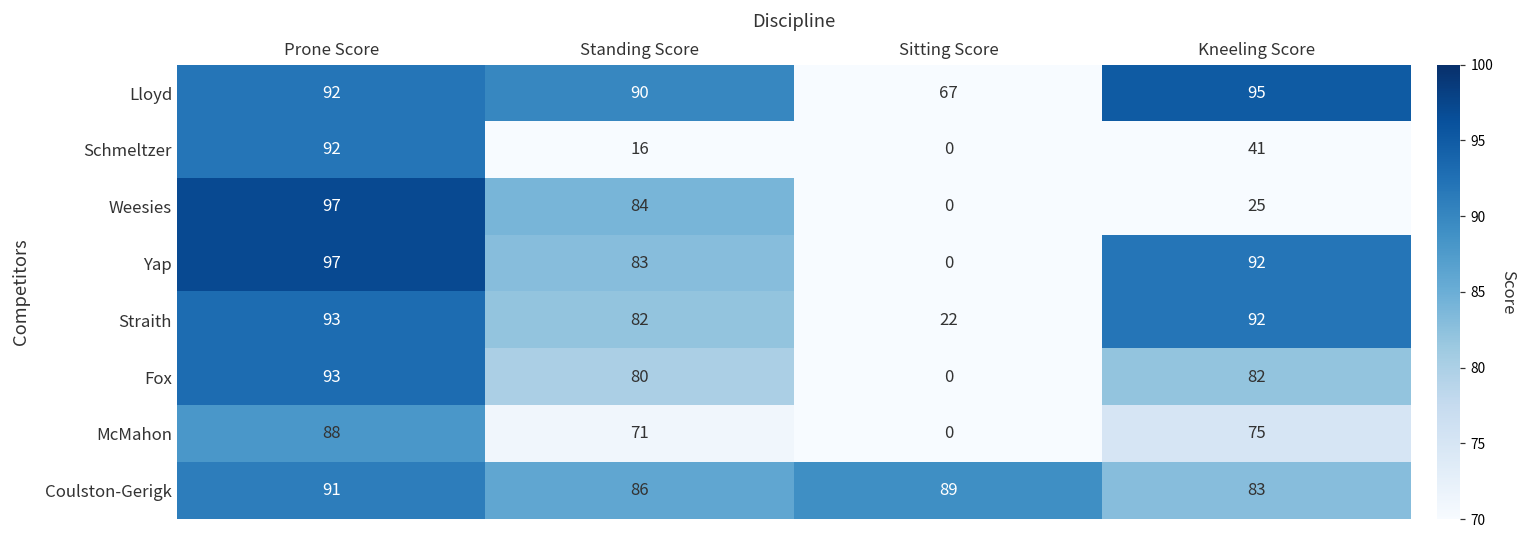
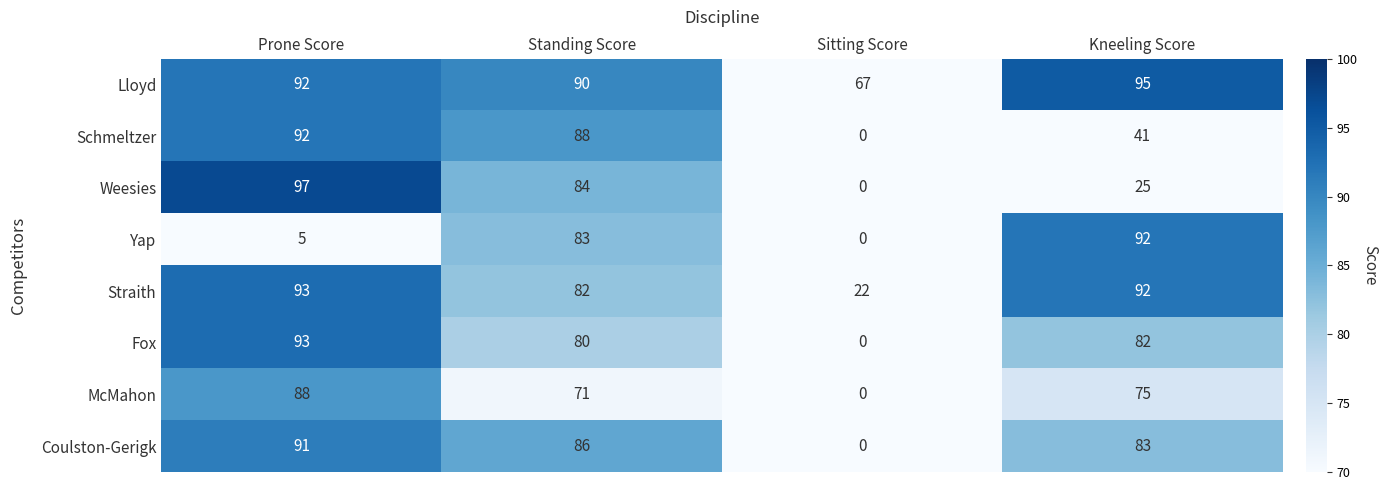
Schmeltzer, Standing Score: 16 -> 88
Yap, Prone Score: 97 -> 5
Coulston-Gerigk, Sitting Score: 89 -> 0
